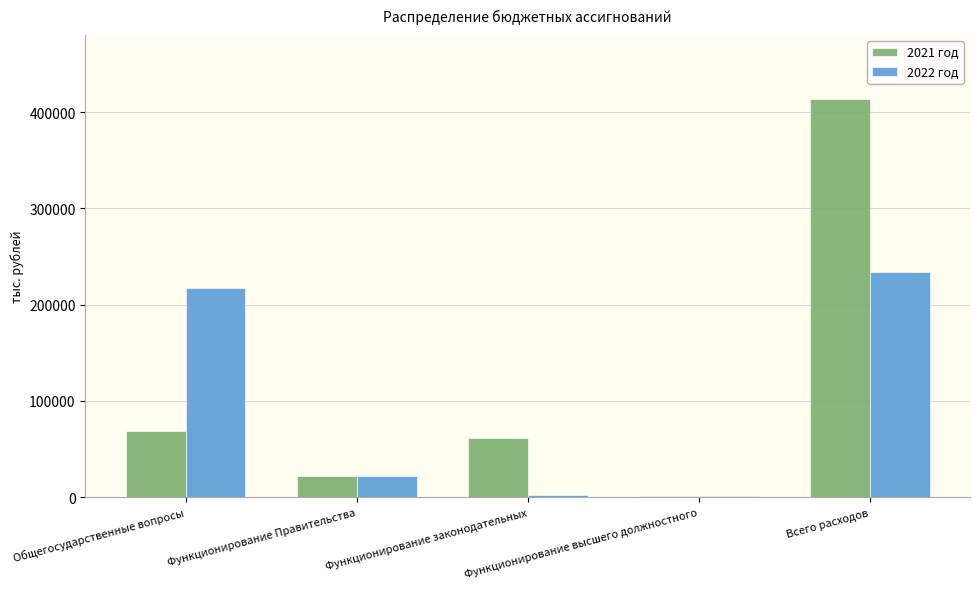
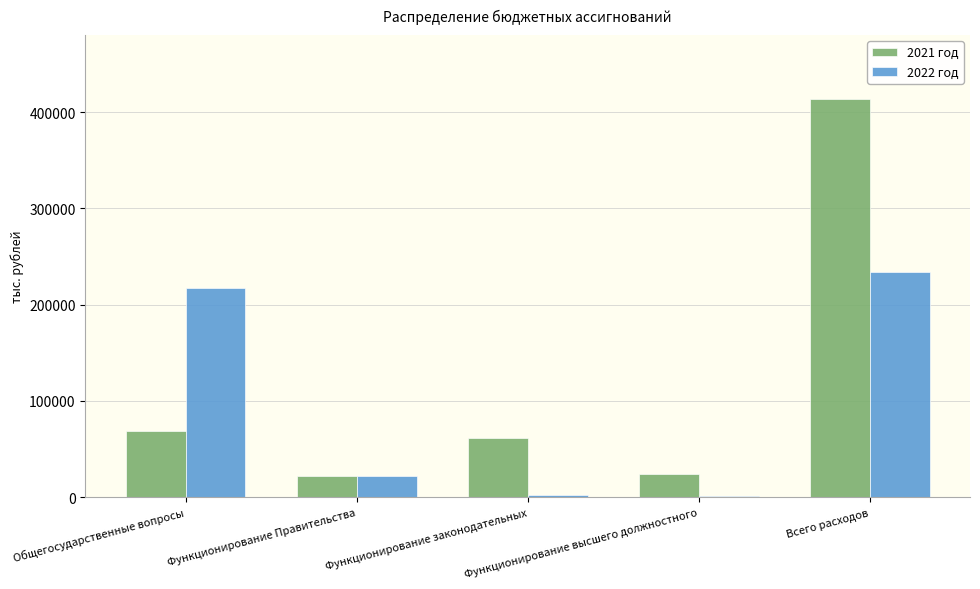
2021 год, Функционирование высшего должностного: 0 -> 20000
